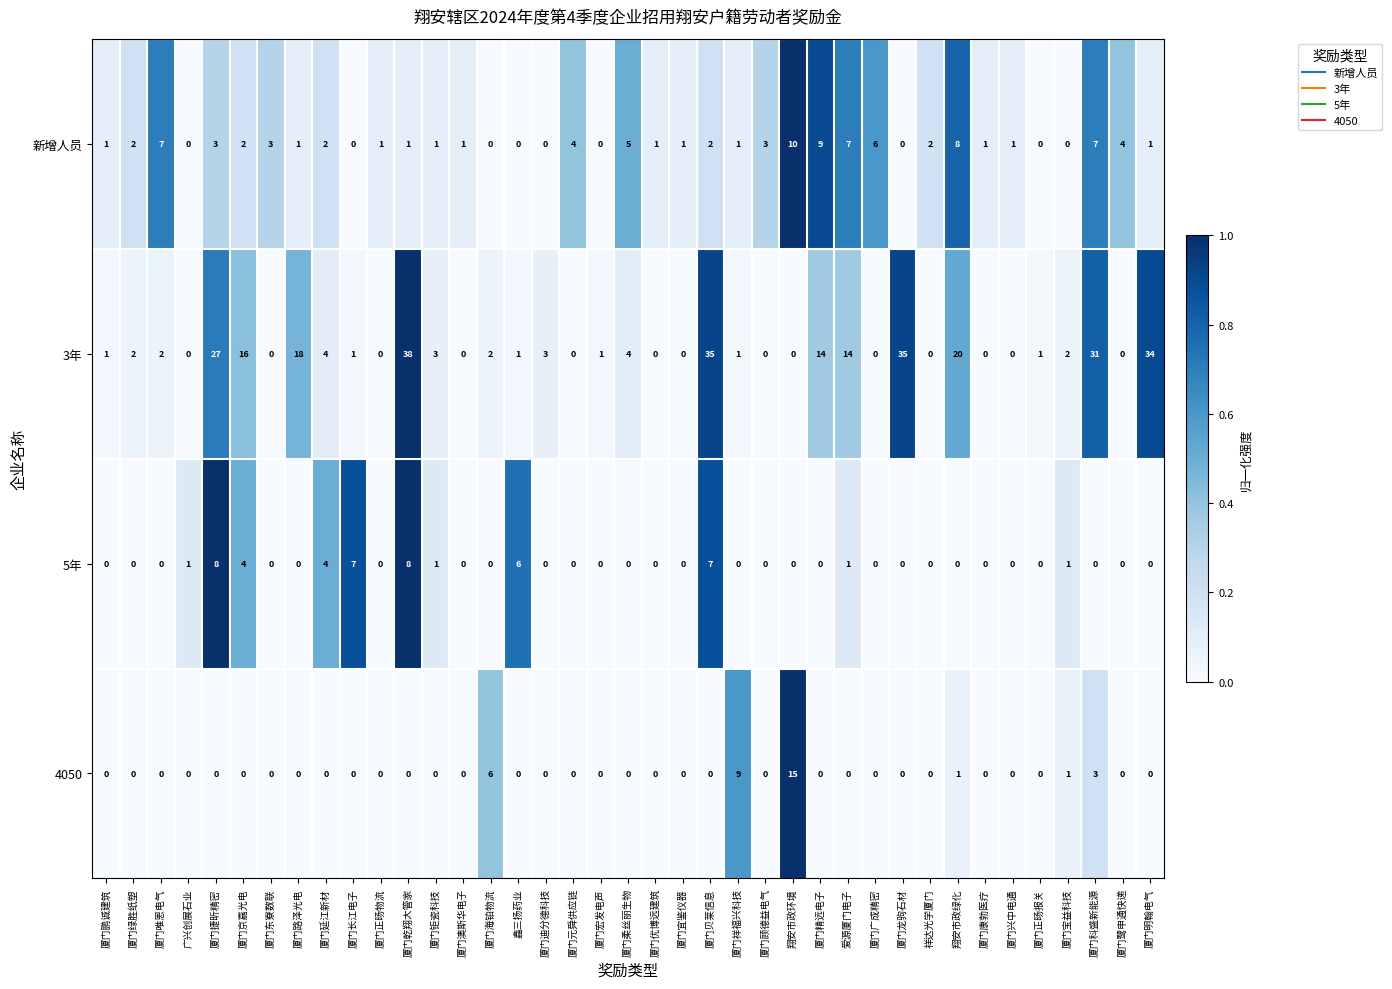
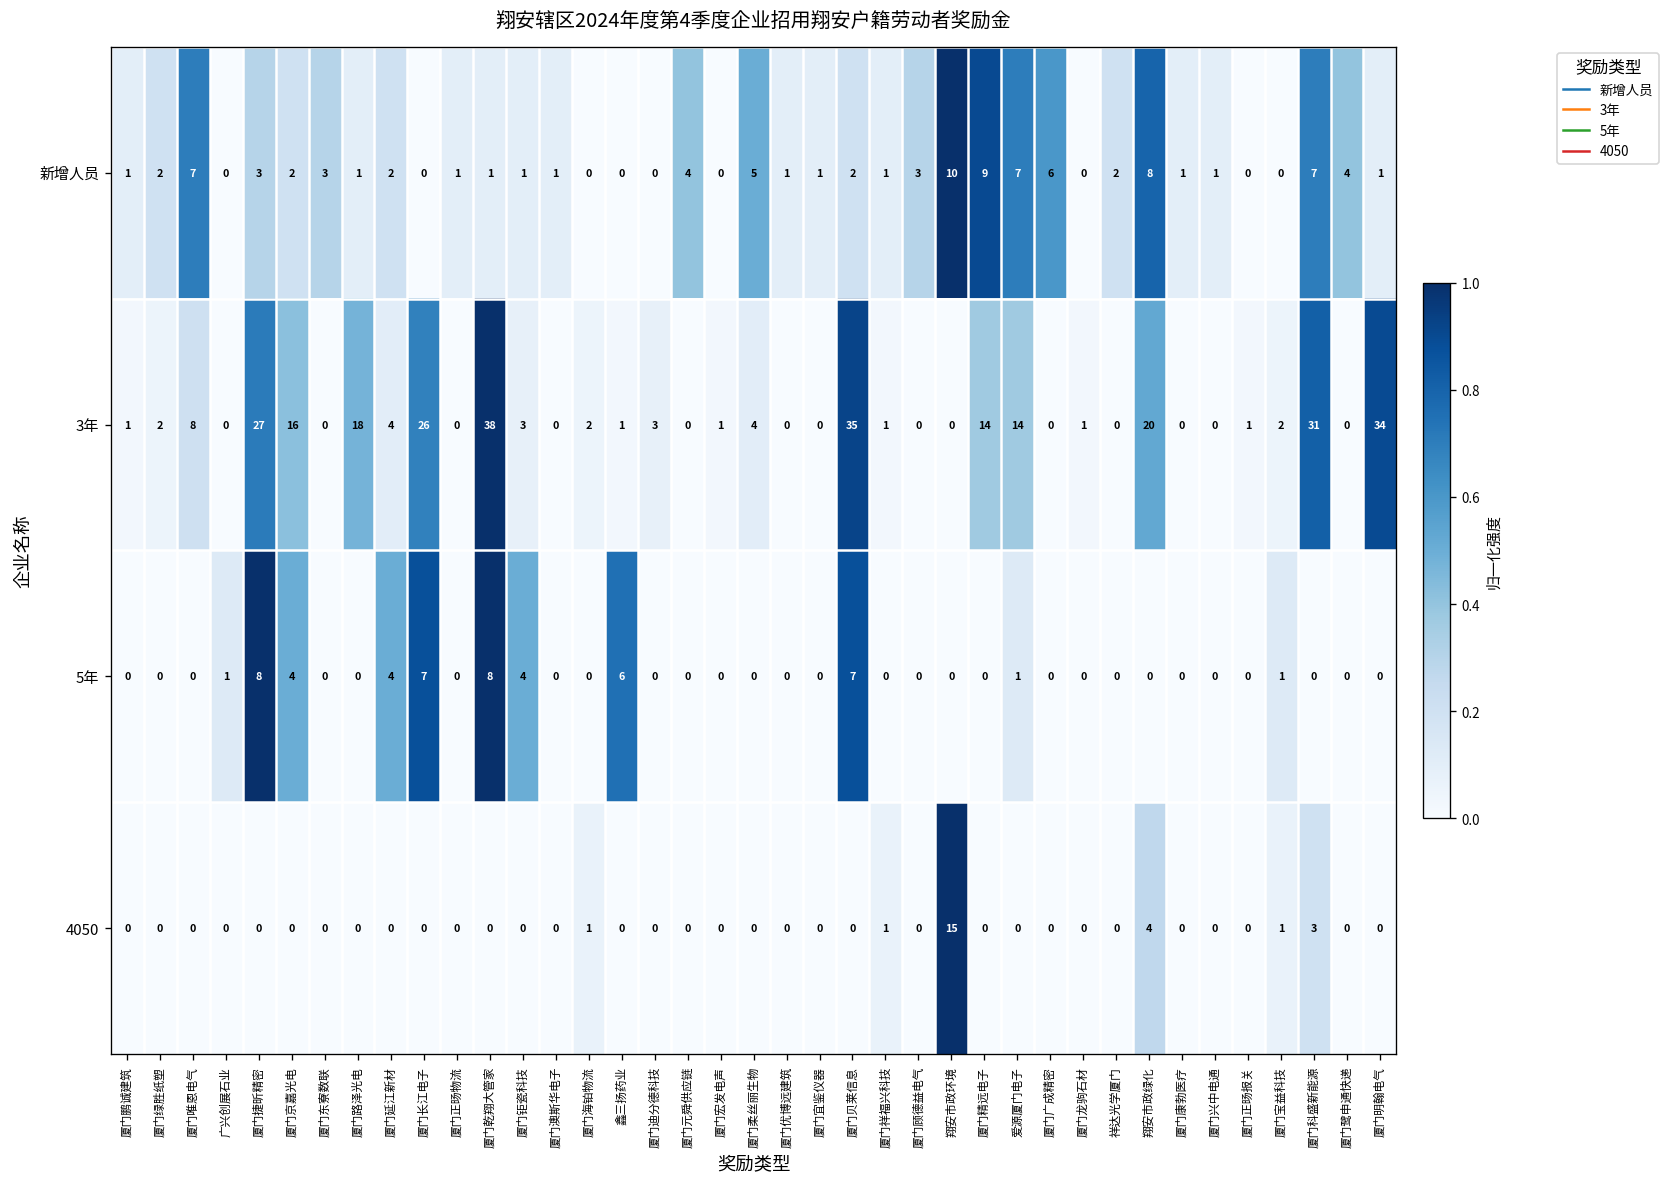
3年, 厦门唯恩电气: 2 -> 8
3年, 厦门长江电子: 1 -> 26
3年, 厦门龙驹石材: 35 -> 1
5年, 厦门钜瓷科技: 1 -> 4
4050, 厦门海铂物流: 6 -> 1
4050, 厦门祥福兴科技: 9 -> 1
4050, 翔安市政绿化: 1 -> 4
